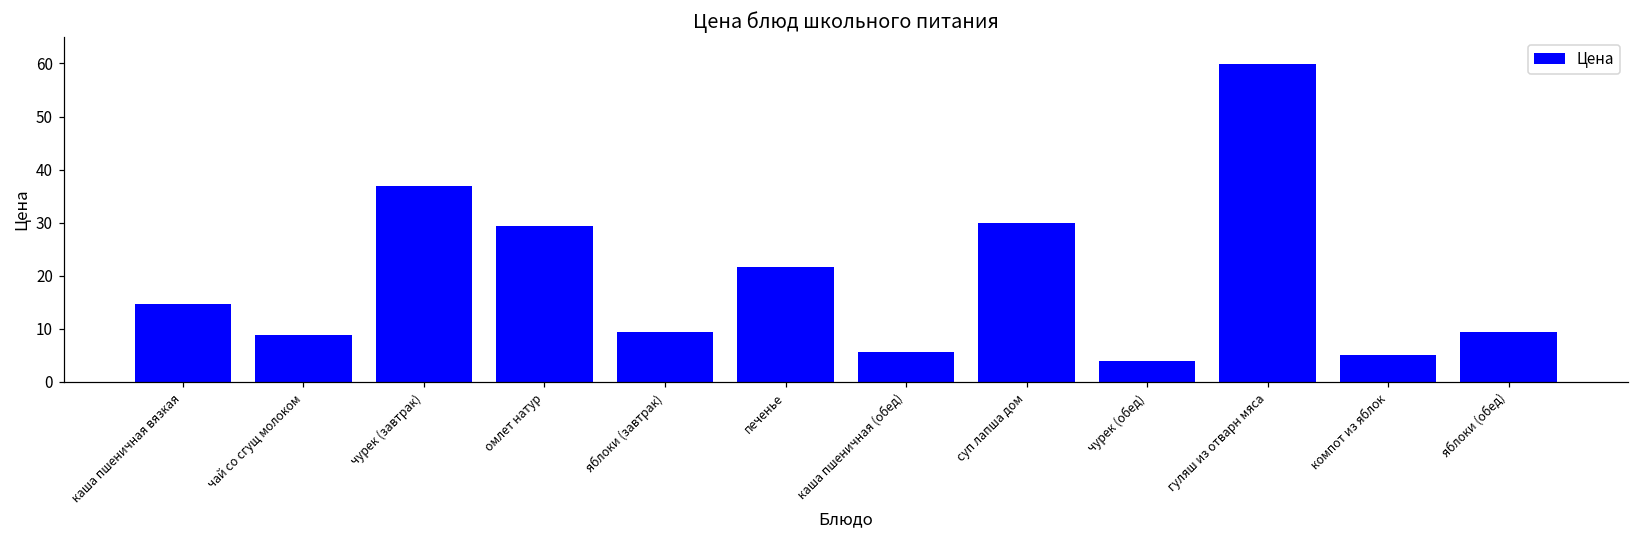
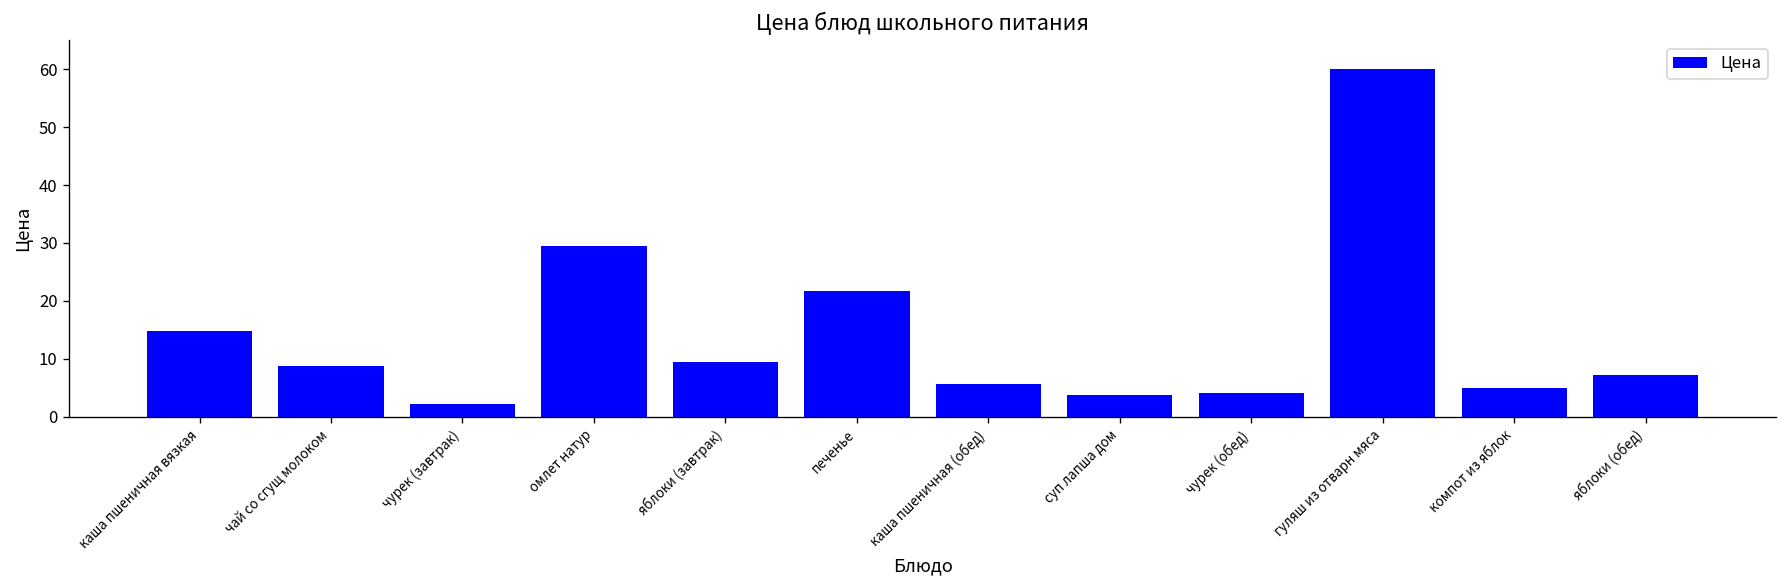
чурек (завтрак): 37 -> 2
суп лапша дом: 30 -> 4
яблоки (обед): 9 -> 7
